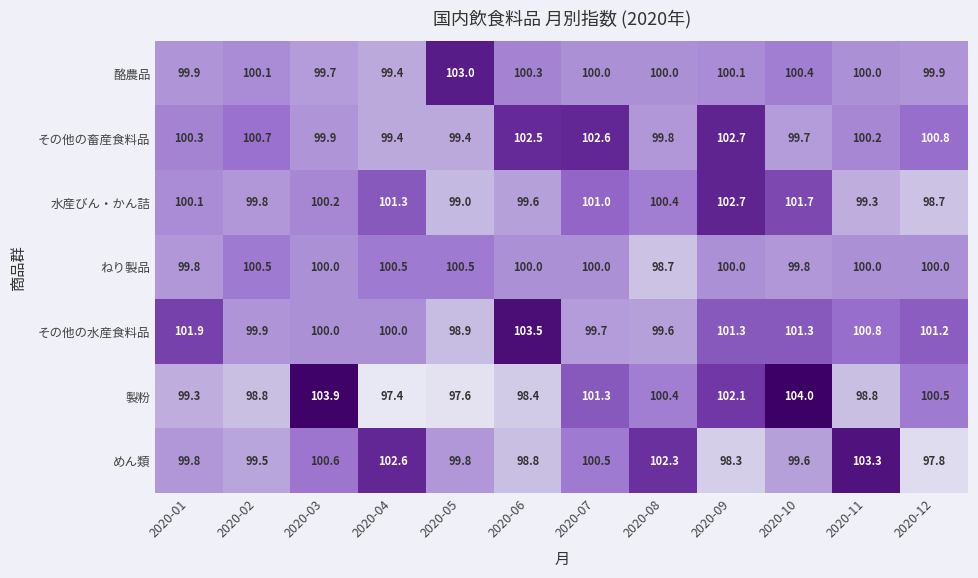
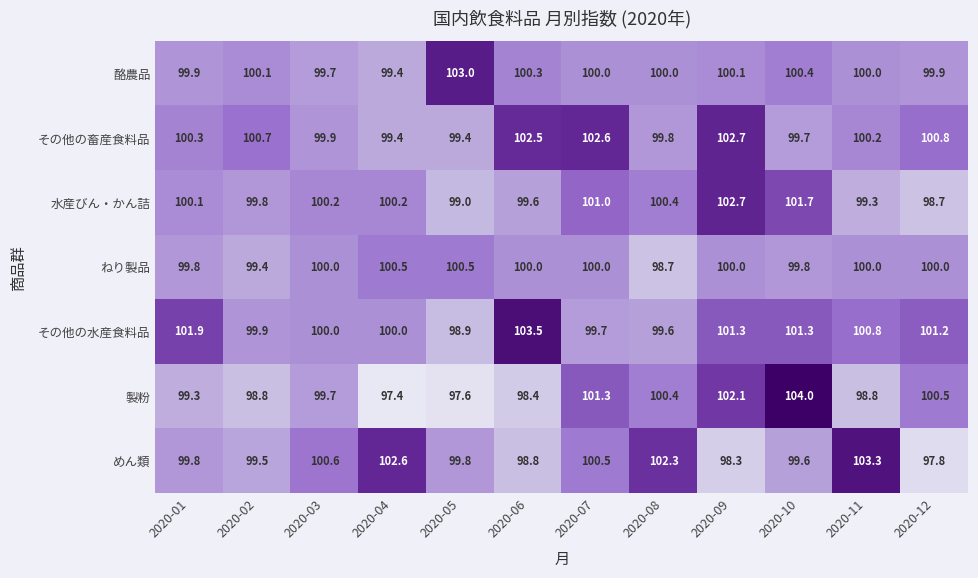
水産びん・かん詰, 2020-04: 101.3 -> 100.2
ねり製品, 2020-02: 100.5 -> 99.4
製粉, 2020-03: 103.9 -> 99.7
